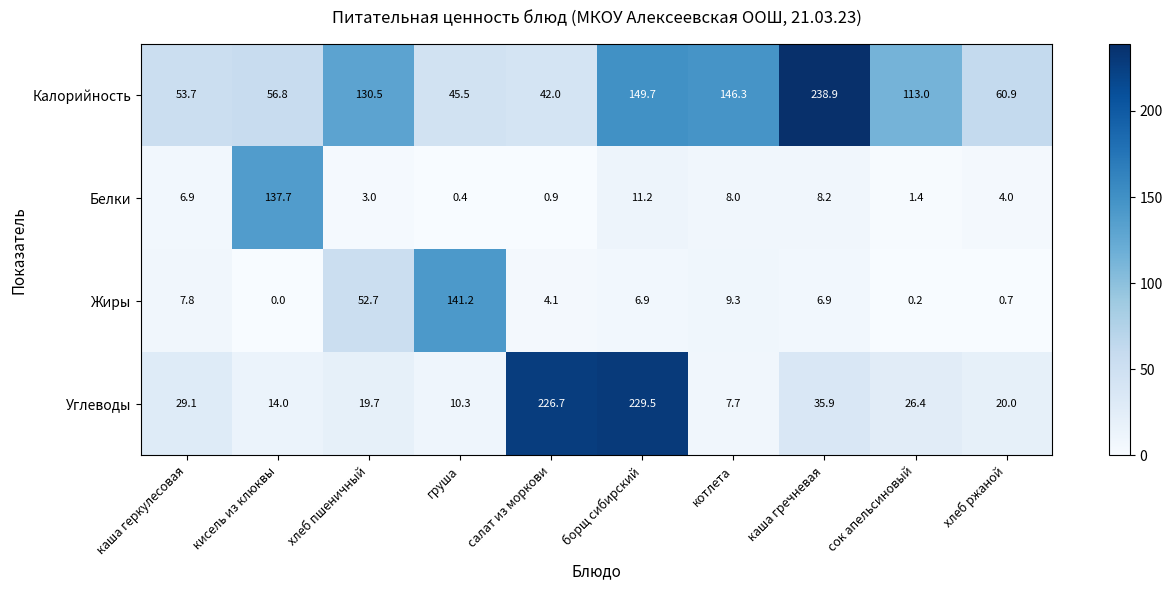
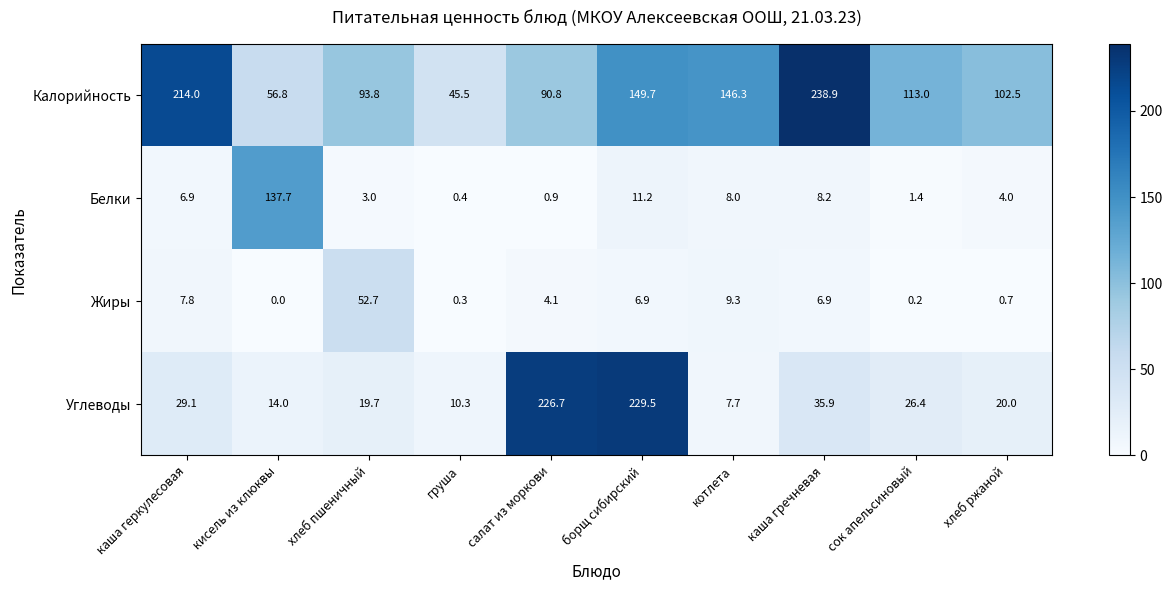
Калорийность, каша геркулесовая: 53.7 -> 214.0
Калорийность, хлеб пшеничный: 130.5 -> 93.8
Калорийность, салат из моркови: 42.0 -> 90.8
Калорийность, хлеб ржаной: 60.9 -> 102.5
Жиры, груша: 141.2 -> 0.3
